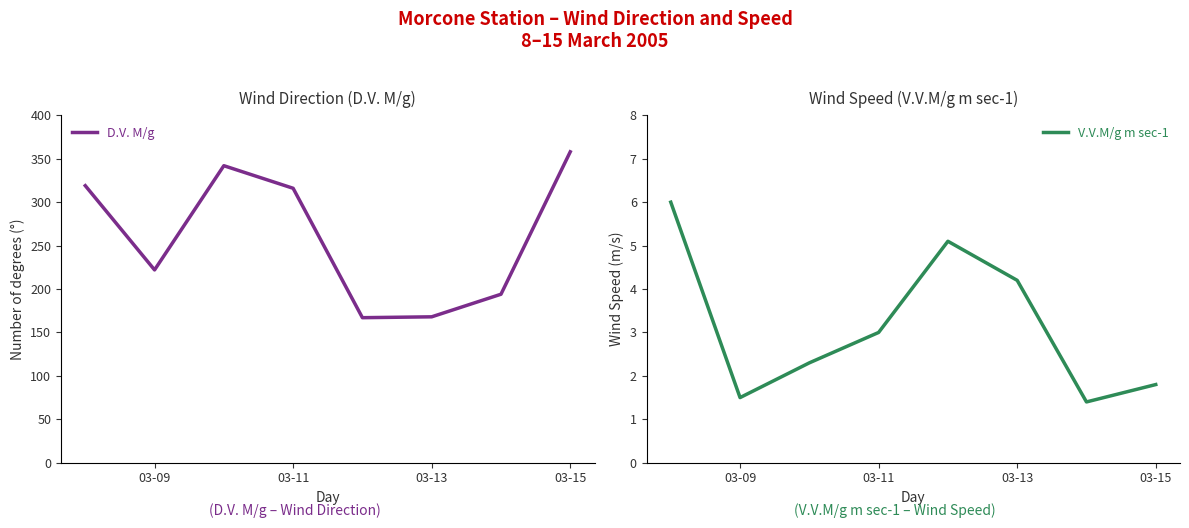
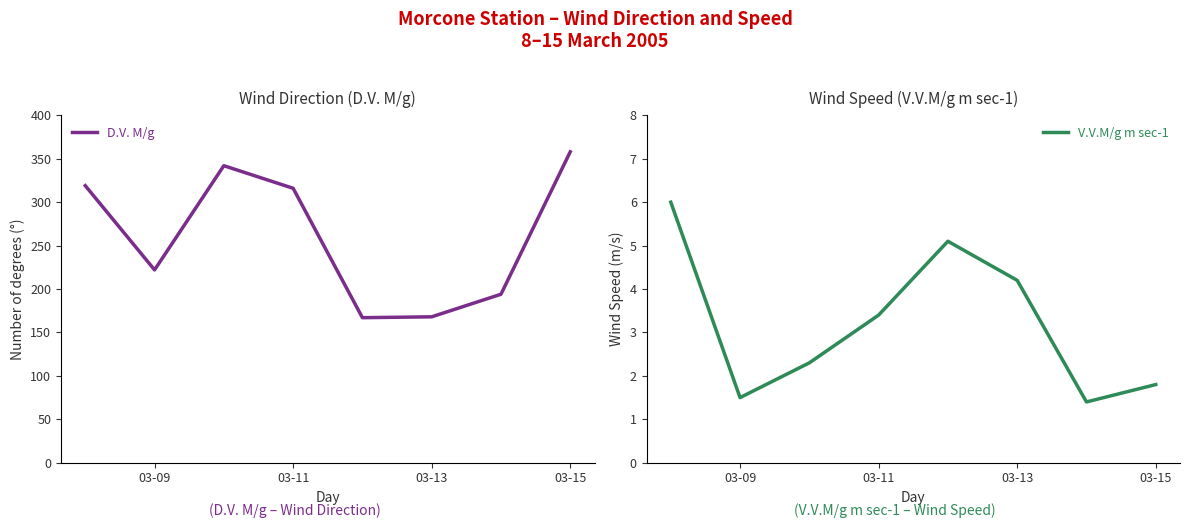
Wind Speed (V.V.M/g m sec-1), 03-11: 3.0 -> 3.4
